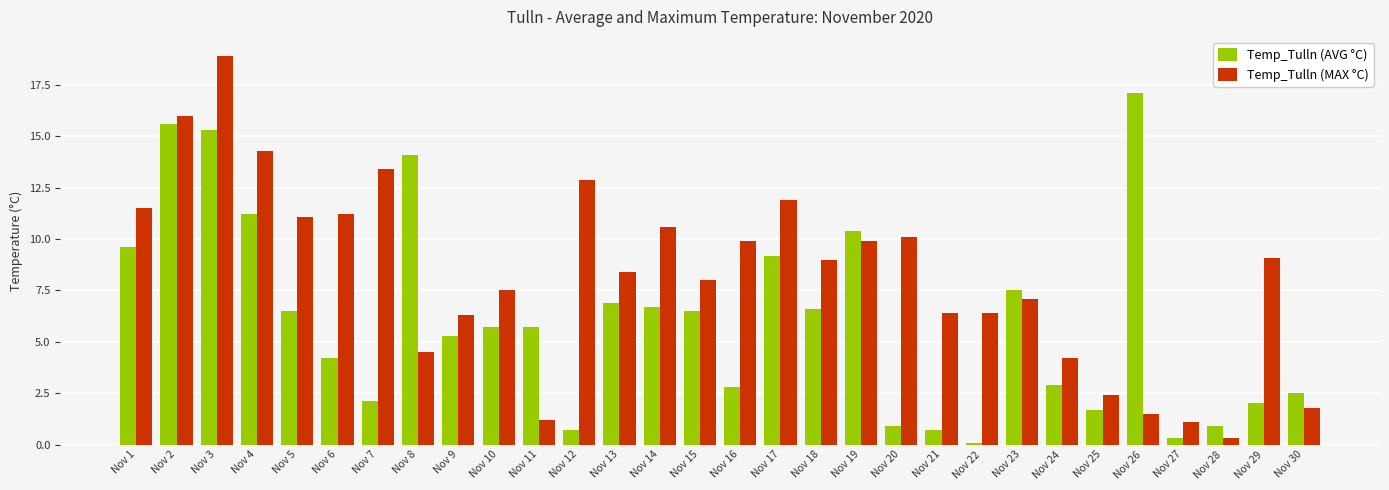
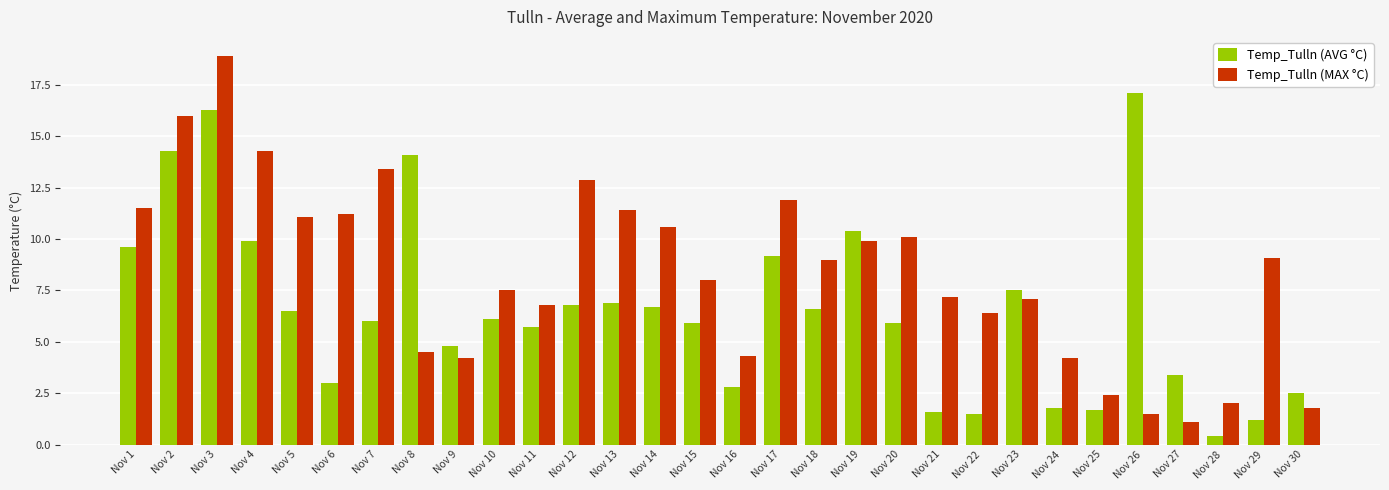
Temp_Tulln (AVG °C), Nov 2: 15.6 -> 14.3
Temp_Tulln (AVG °C), Nov 3: 15.3 -> 16.3
Temp_Tulln (AVG °C), Nov 4: 11.2 -> 9.9
Temp_Tulln (AVG °C), Nov 6: 4.2 -> 3.0
Temp_Tulln (AVG °C), Nov 7: 2.1 -> 6.0
Temp_Tulln (AVG °C), Nov 9: 5.3 -> 4.8
Temp_Tulln (MAX °C), Nov 9: 6.3 -> 4.2
Temp_Tulln (AVG °C), Nov 10: 5.7 -> 6.1
Temp_Tulln (MAX °C), Nov 11: 1.2 -> 6.8
Temp_Tulln (AVG °C), Nov 12: 0.7 -> 6.8
Temp_Tulln (MAX °C), Nov 13: 8.4 -> 11.4
Temp_Tulln (AVG °C), Nov 15: 6.5 -> 5.9
Temp_Tulln (MAX °C), Nov 16: 9.9 -> 4.3
Temp_Tulln (AVG °C), Nov 20: 0.9 -> 5.9
Temp_Tulln (AVG °C), Nov 21: 0.7 -> 1.6
Temp_Tulln (MAX °C), Nov 21: 6.4 -> 7.2
Temp_Tulln (AVG °C), Nov 22: 0.1 -> 1.5
Temp_Tulln (AVG °C), Nov 24: 2.9 -> 1.8
Temp_Tulln (AVG °C), Nov 27: 0.3 -> 3.4
Temp_Tulln (AVG °C), Nov 28: 0.9 -> 0.4
Temp_Tulln (MAX °C), Nov 28: 0.3 -> 2.0
Temp_Tulln (AVG °C), Nov 29: 2.0 -> 1.2
